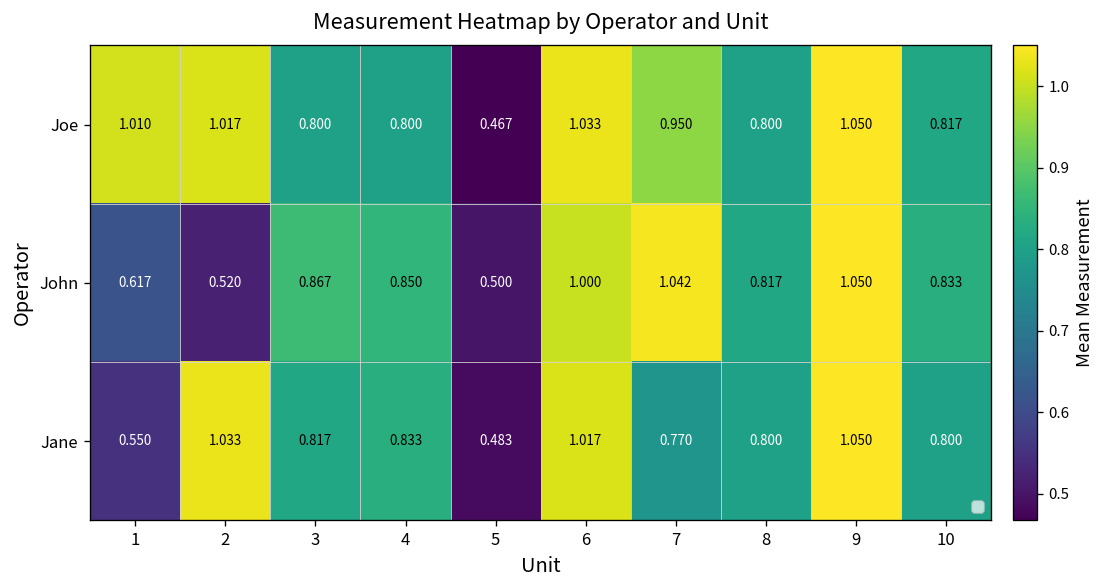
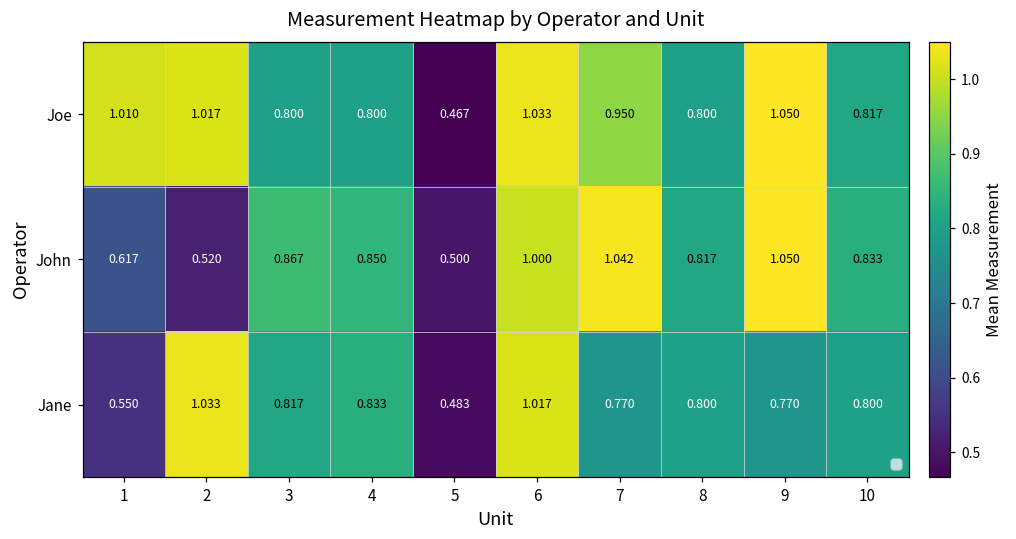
Jane, 9: 1.050 -> 0.770
